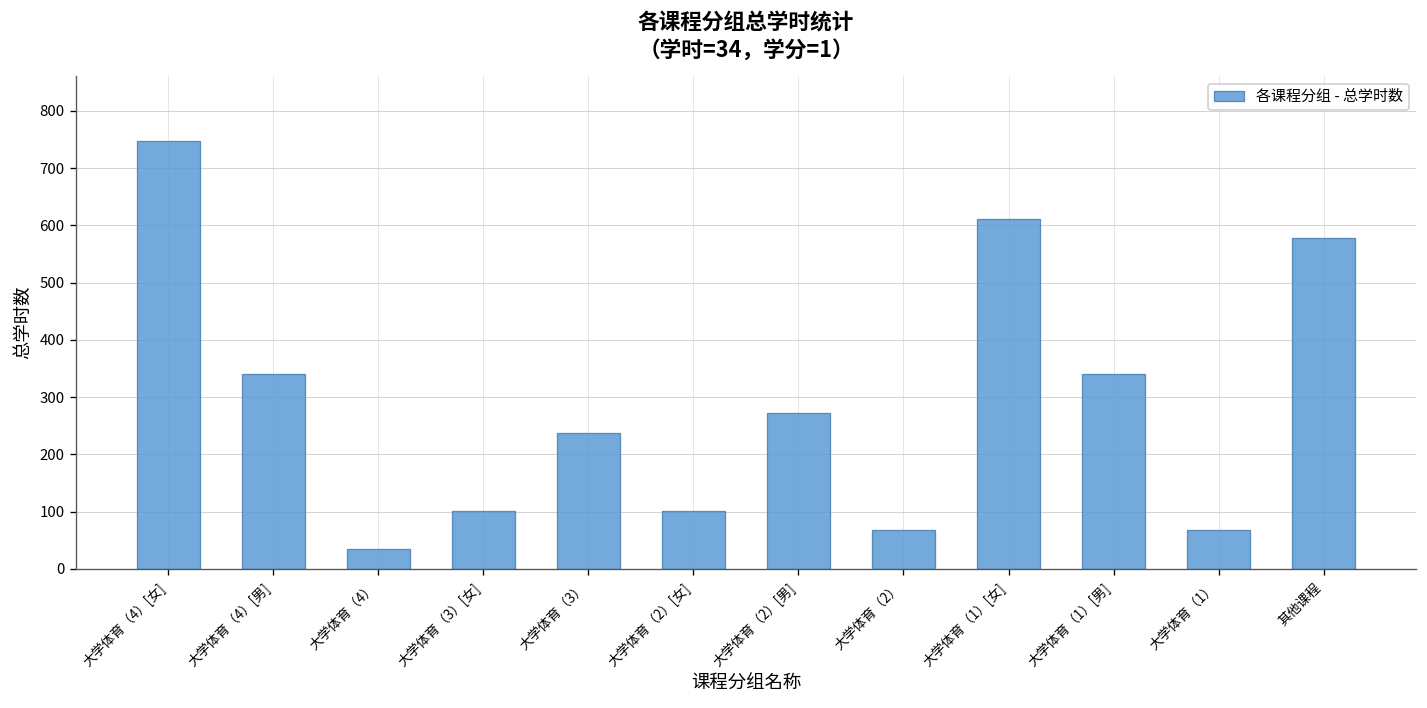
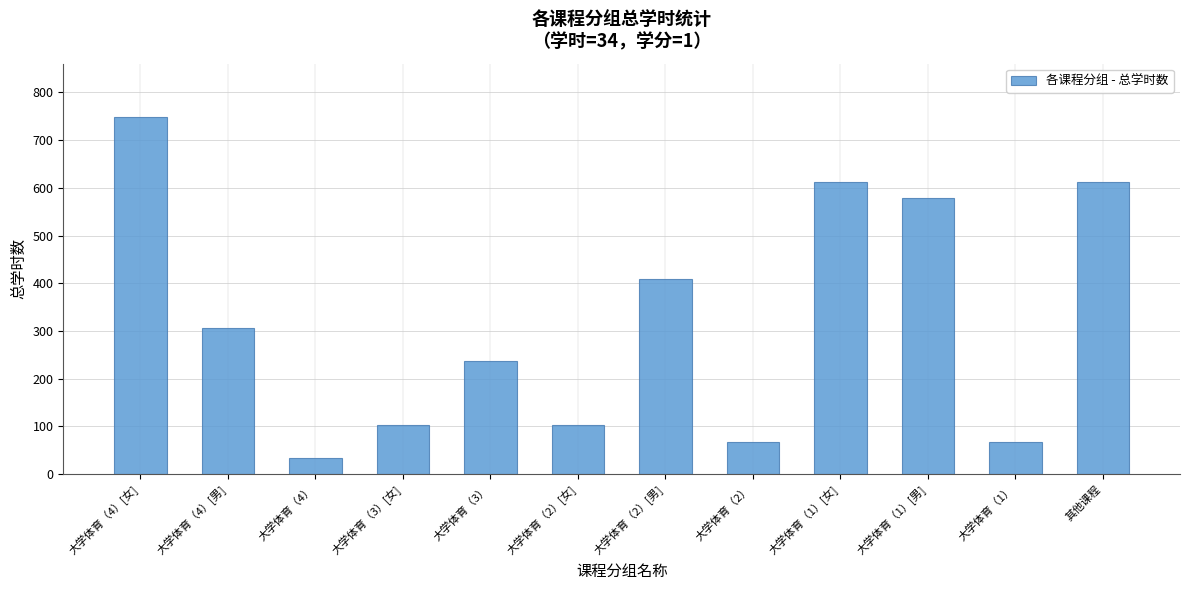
大学体育（4）[男]: 340 -> 310
大学体育（2）[男]: 270 -> 410
大学体育（1）[男]: 340 -> 580
其他课程: 580 -> 610
